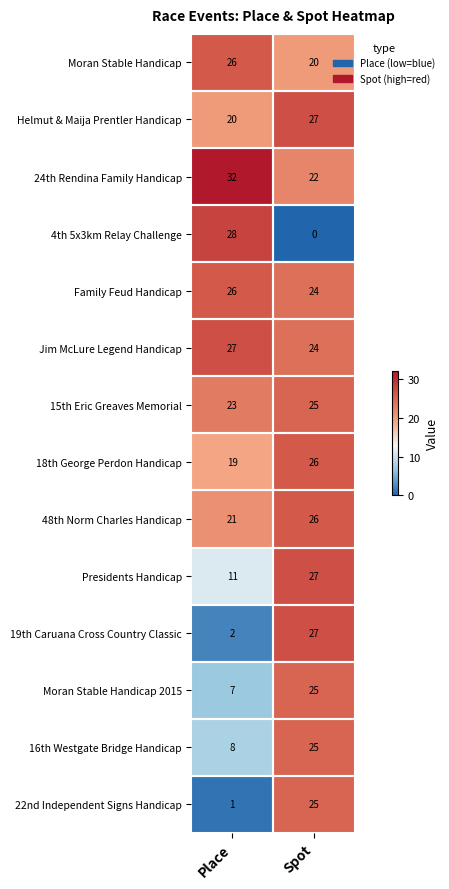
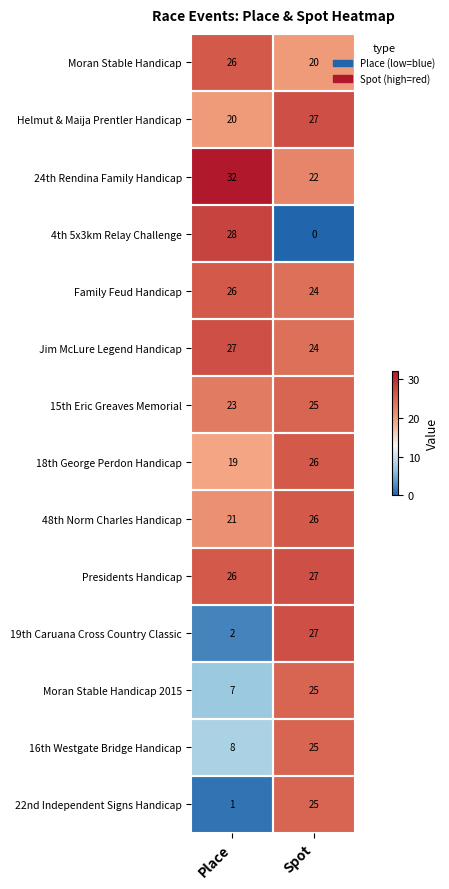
Presidents Handicap, Place: 11 -> 26
